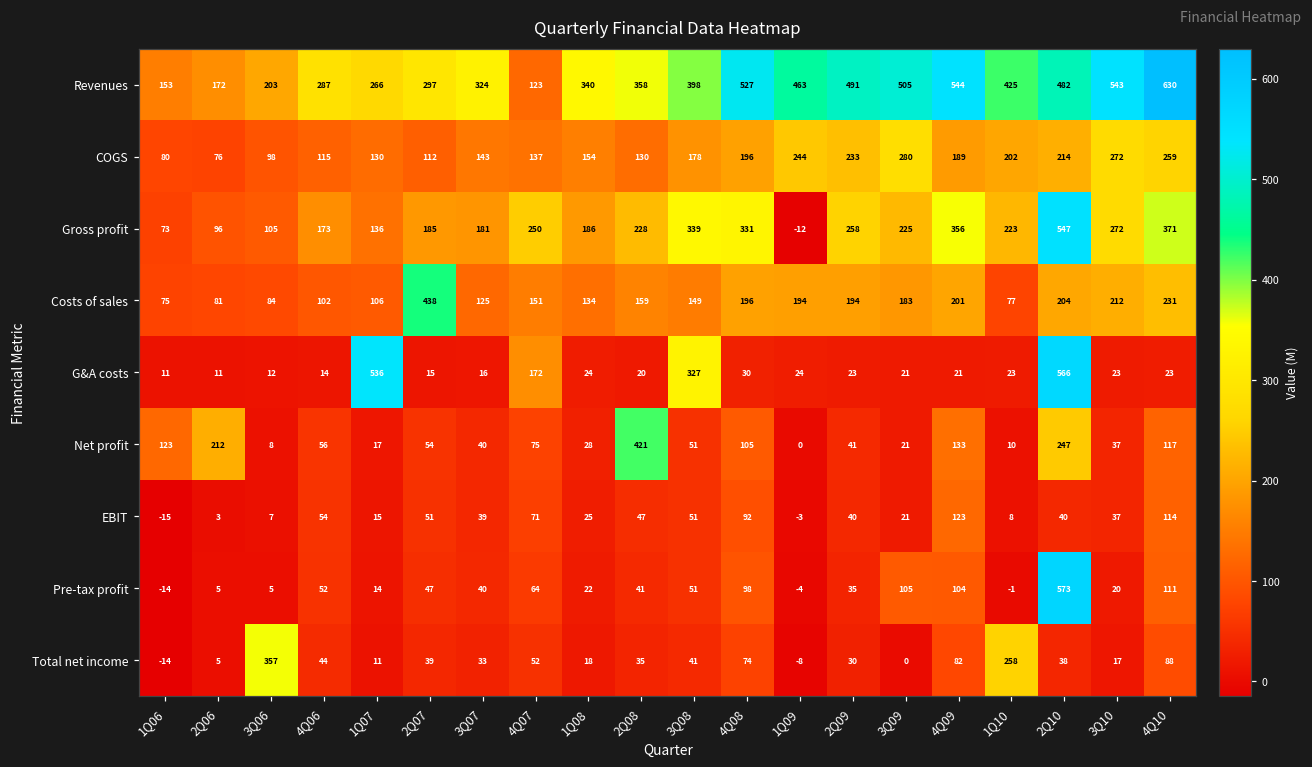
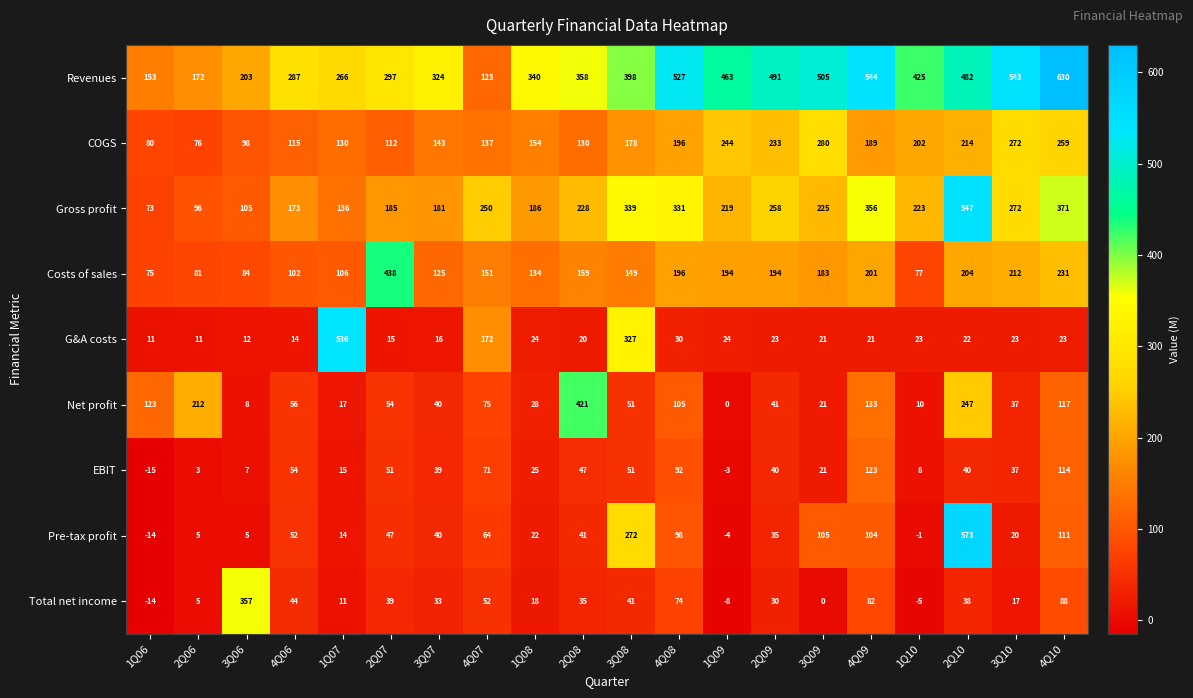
Gross profit, 1Q09: -12 -> 219
G&A costs, 2Q10: 566 -> 22
Pre-tax profit, 3Q08: 51 -> 272
Total net income, 1Q10: 258 -> -5
